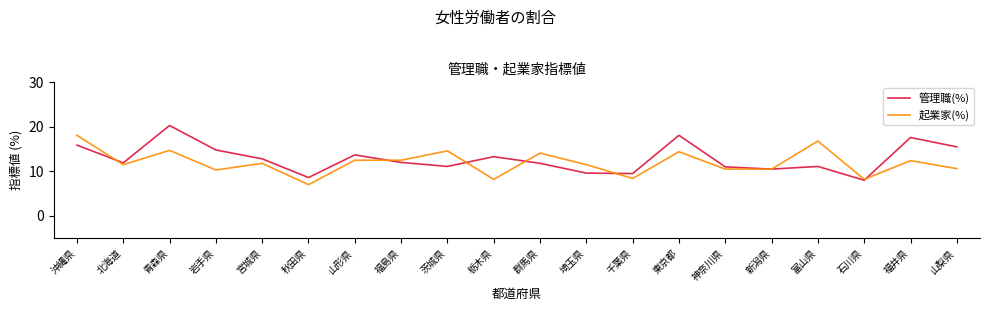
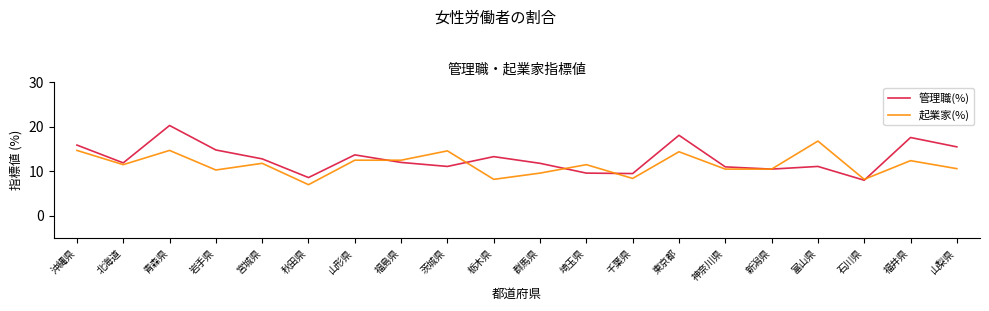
起業家(%), 沖縄県: 18 -> 15
起業家(%), 群馬県: 14 -> 10
